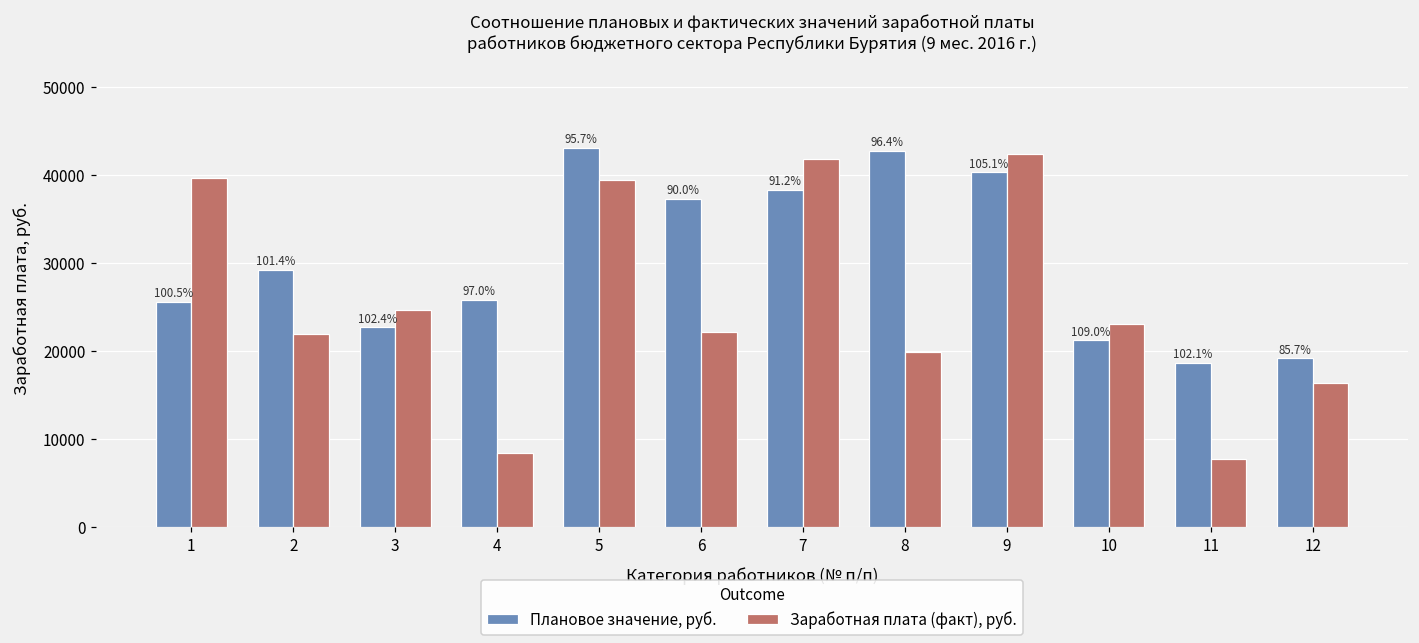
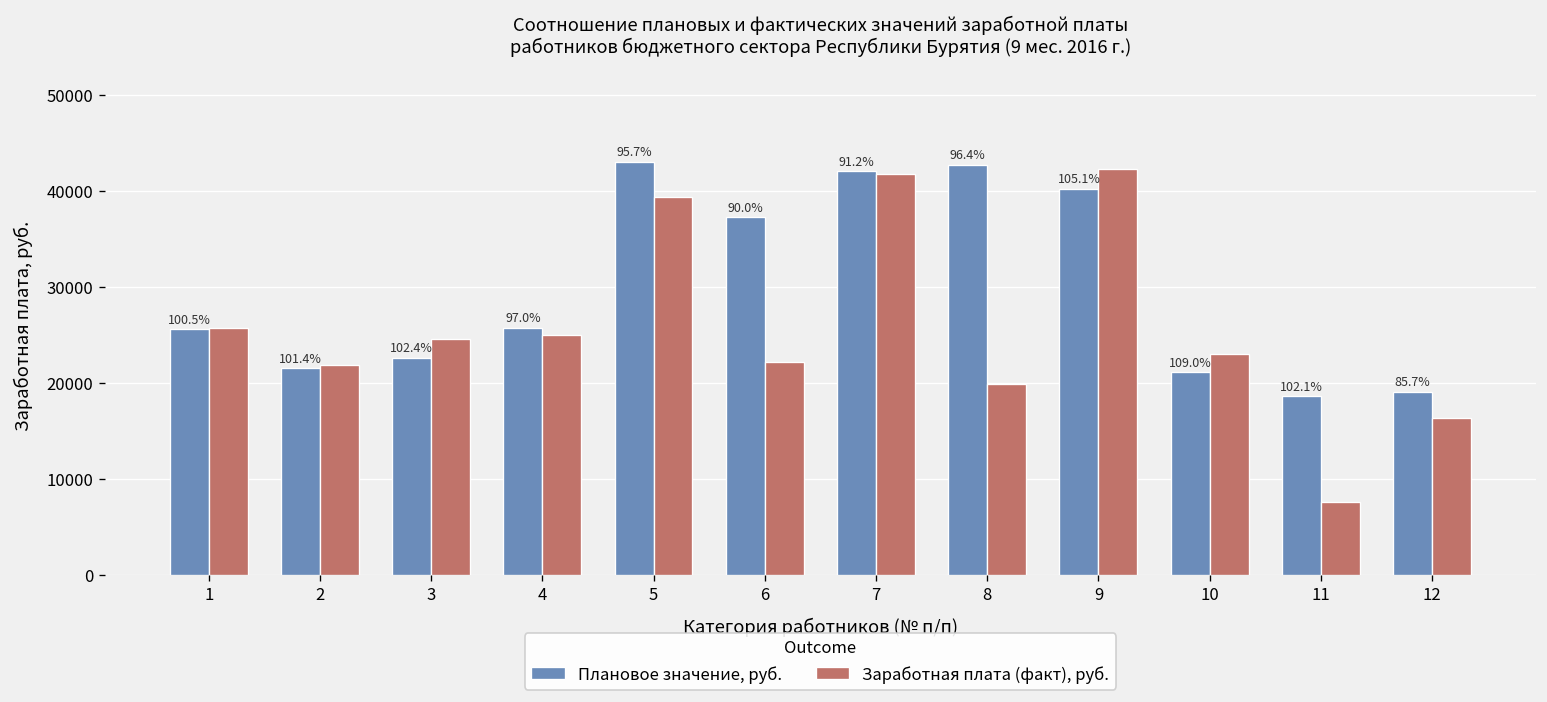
Заработная плата (факт), руб., 1: 40000 -> 26000
Плановое значение, руб., 2: 29000 -> 22000
Заработная плата (факт), руб., 4: 8000 -> 25000
Плановое значение, руб., 7: 38000 -> 42000
